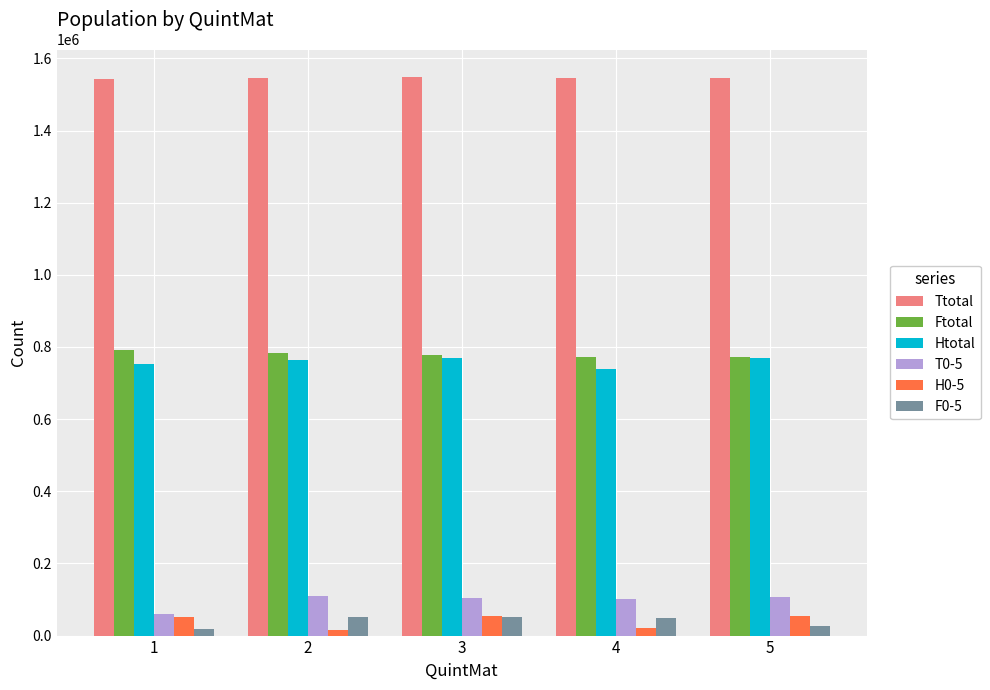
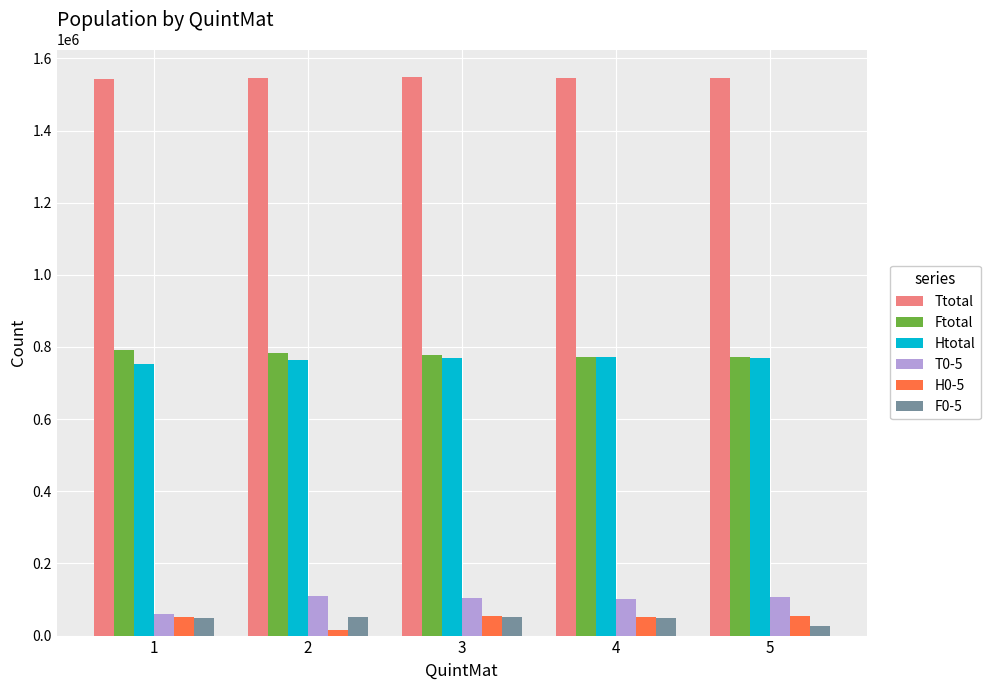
F0-5, 1: 20000 -> 50000
Htotal, 4: 740000 -> 770000
H0-5, 4: 20000 -> 50000
